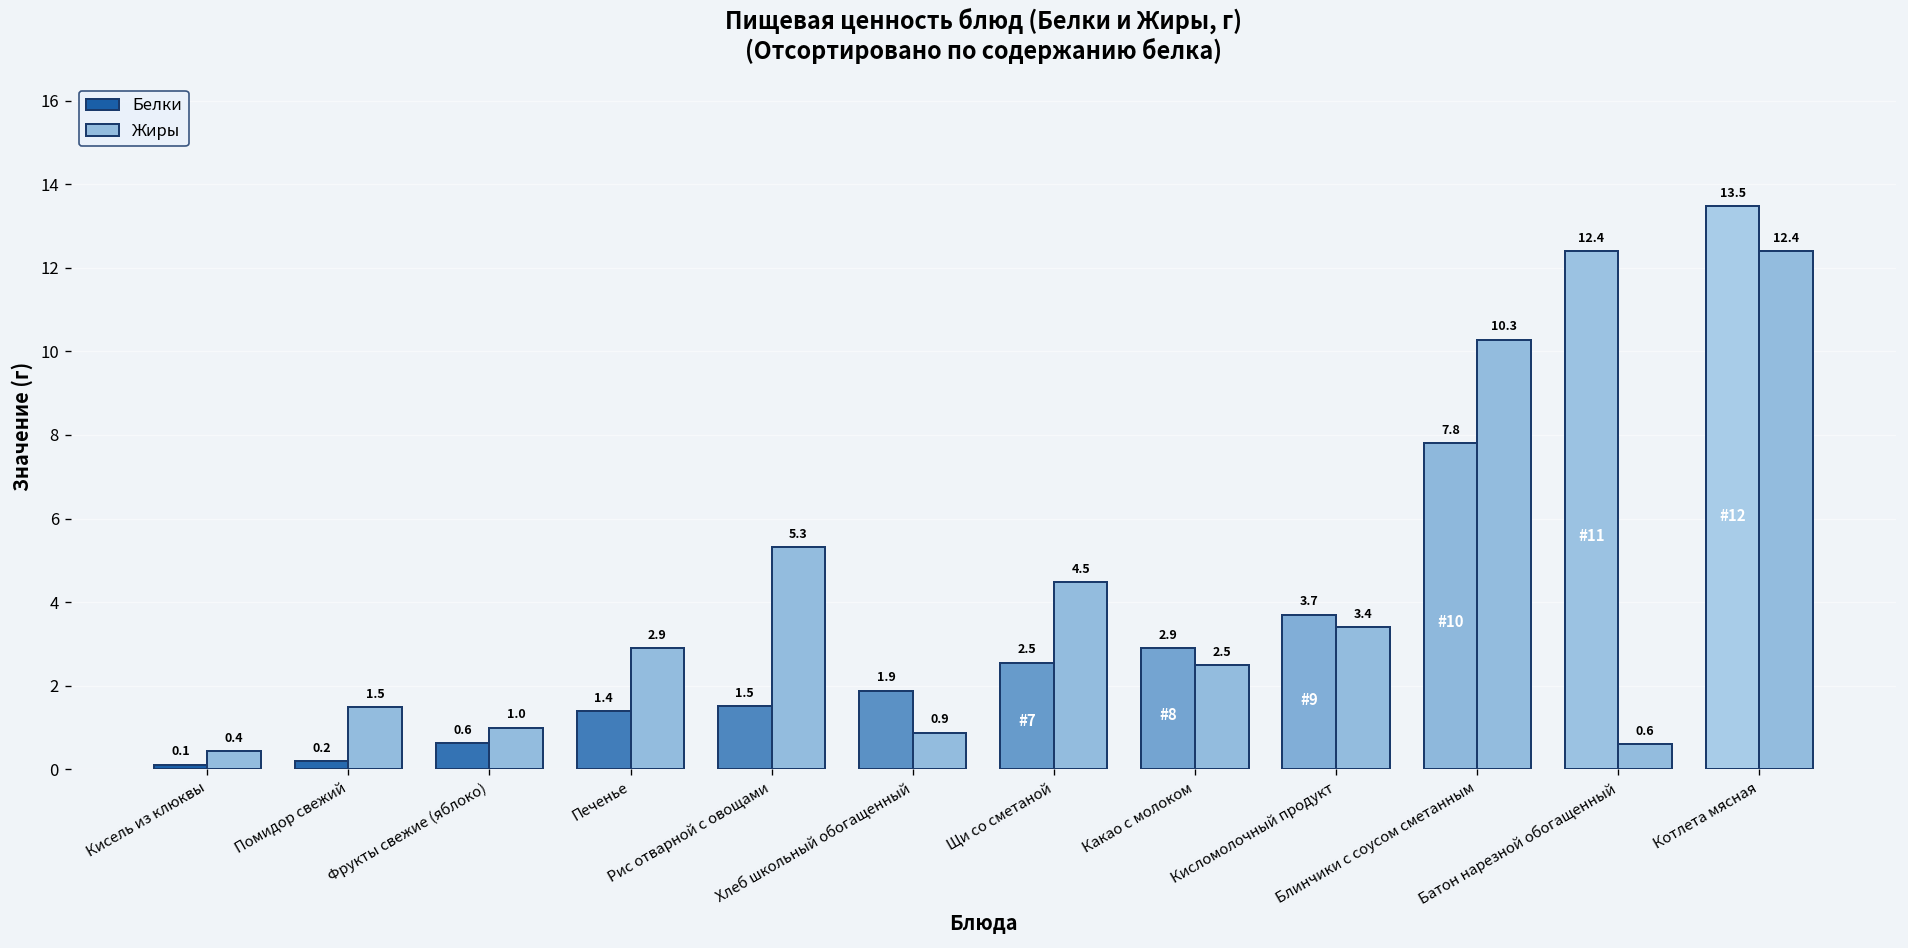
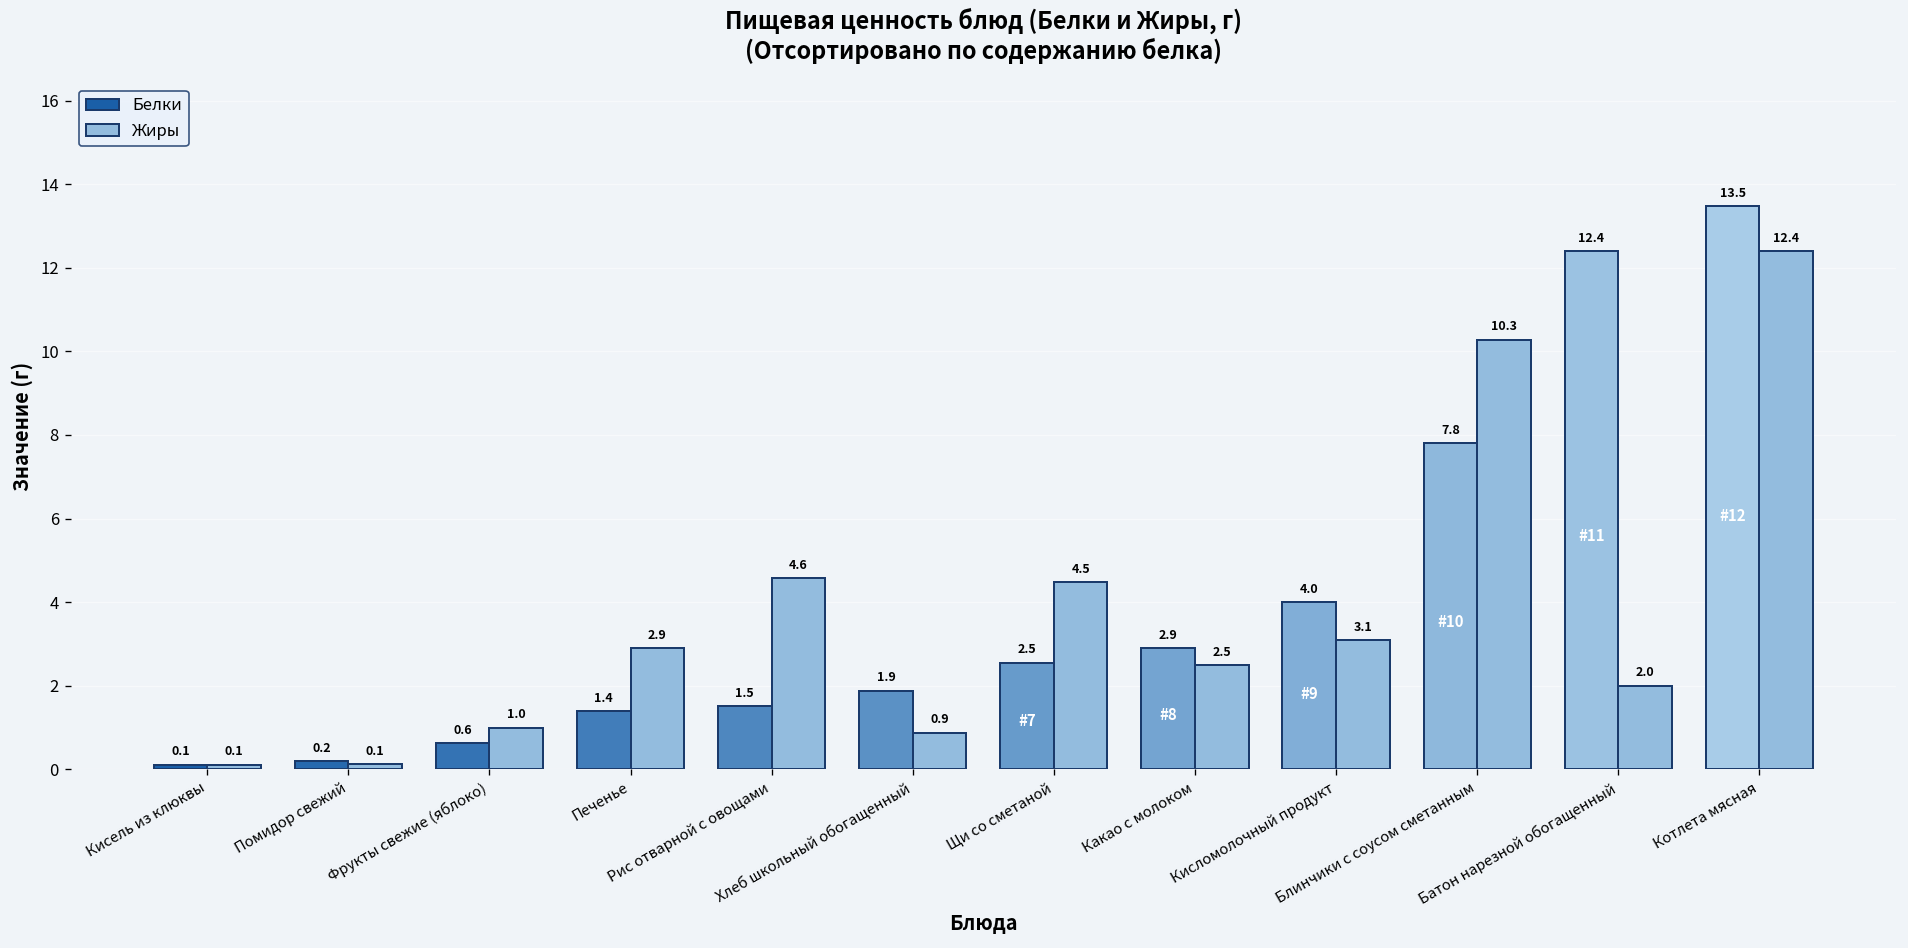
Жиры, Кисель из клюквы: 0.4 -> 0.1
Жиры, Помидор свежий: 1.5 -> 0.1
Жиры, Рис отварной с овощами: 5.3 -> 4.6
Белки, Кисломолочный продукт: 3.7 -> 4.0
Жиры, Кисломолочный продукт: 3.4 -> 3.1
Жиры, Батон нарезной обогащенный: 0.6 -> 2.0
